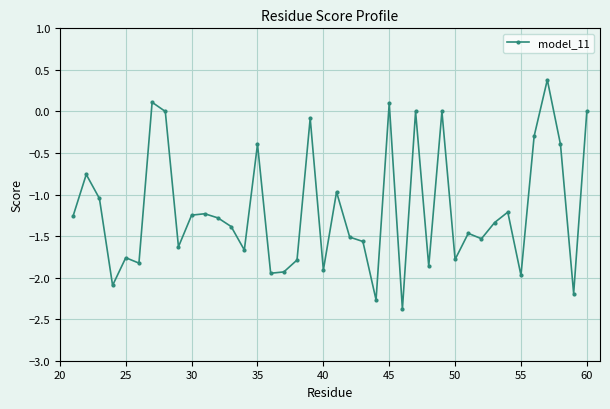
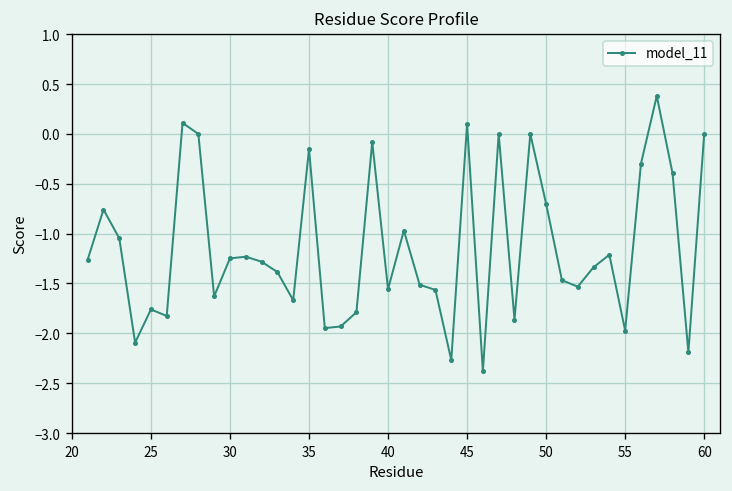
35: -0.4 -> -0.2
40: -1.9 -> -1.6
50: -1.8 -> -0.7
